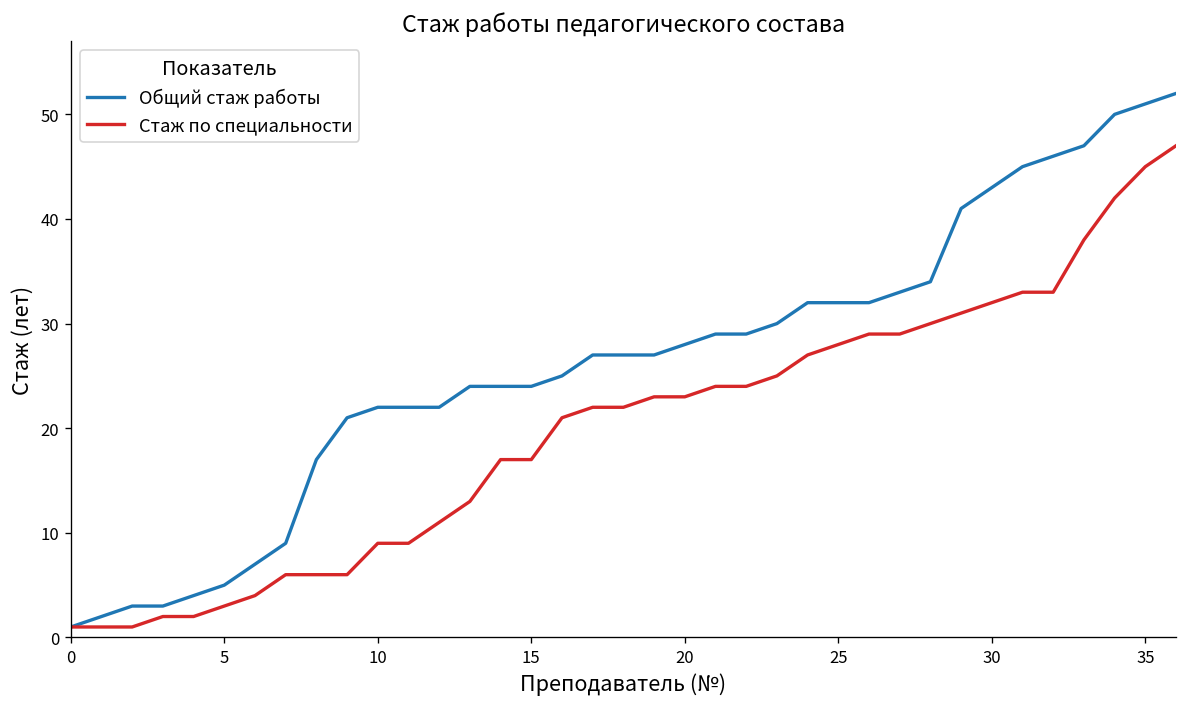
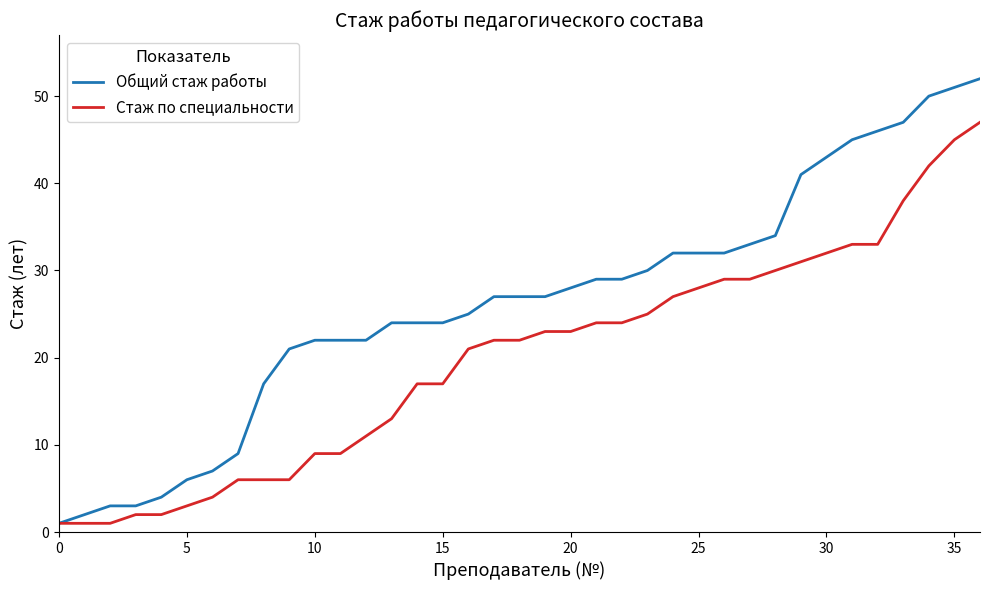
Общий стаж работы, 5: 5 -> 6
